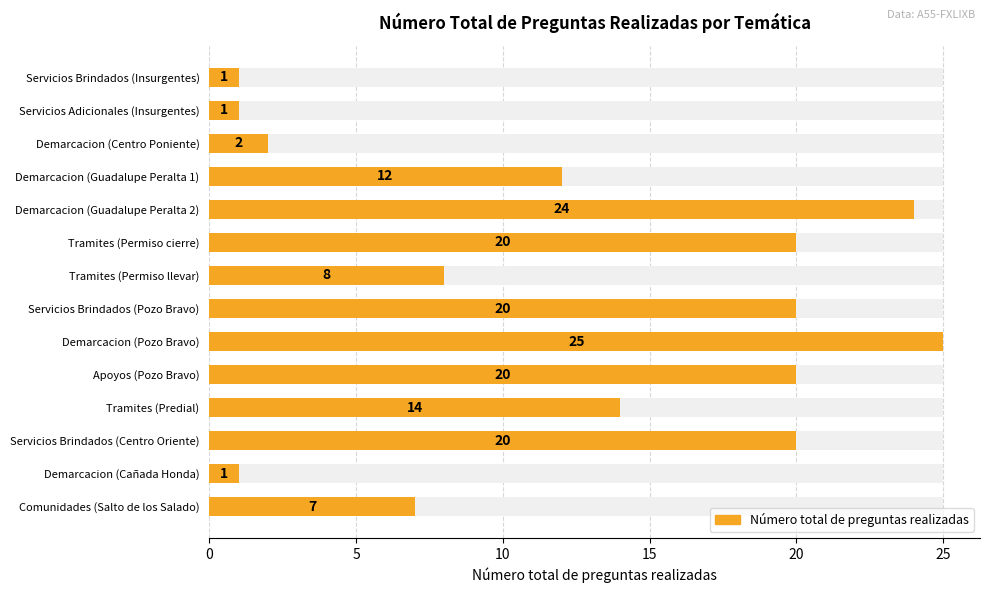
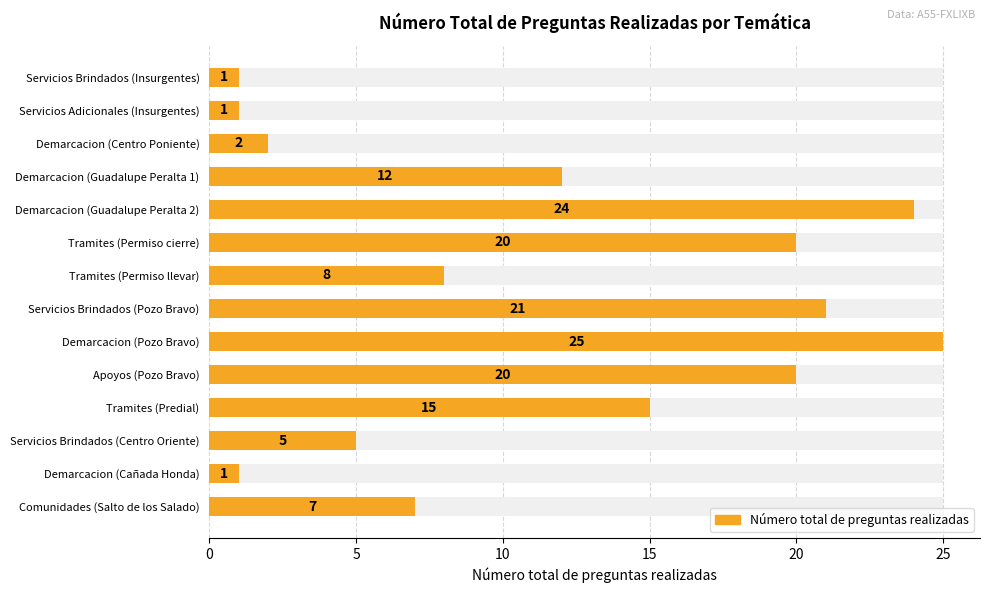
Número total de preguntas realizadas, Servicios Brindados (Pozo Bravo): 20 -> 21
Número total de preguntas realizadas, Tramites (Predial): 14 -> 15
Número total de preguntas realizadas, Servicios Brindados (Centro Oriente): 20 -> 5
